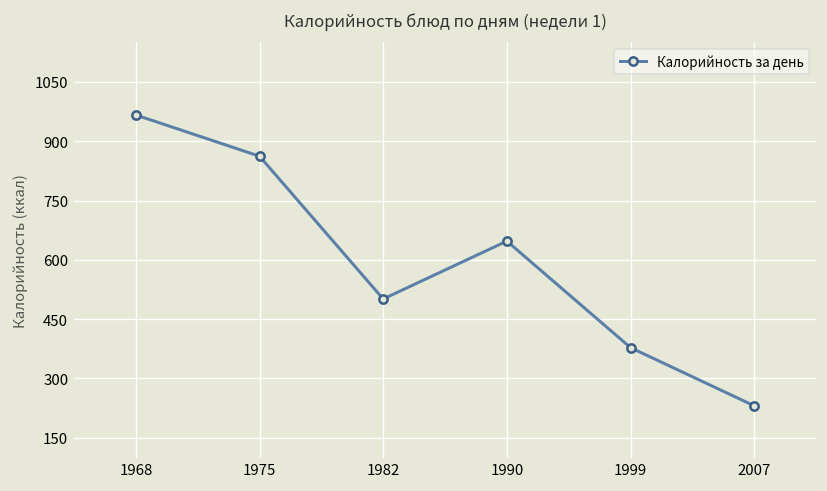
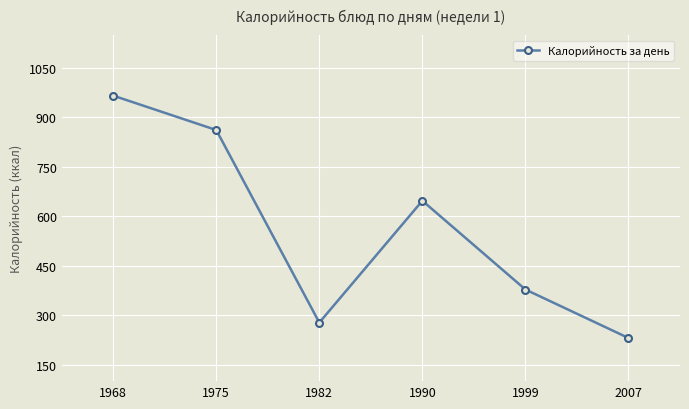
1982: 500 -> 280
